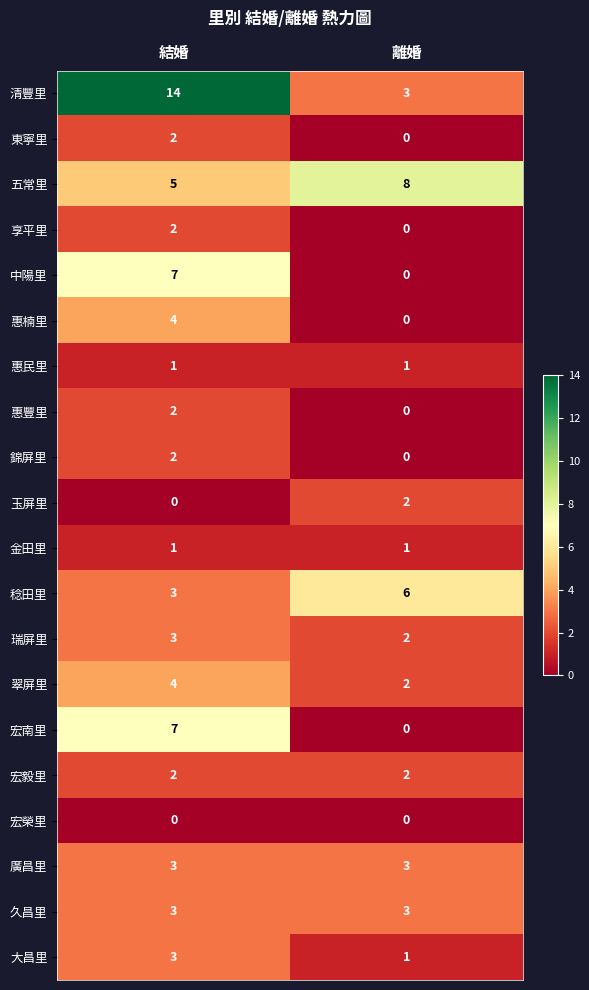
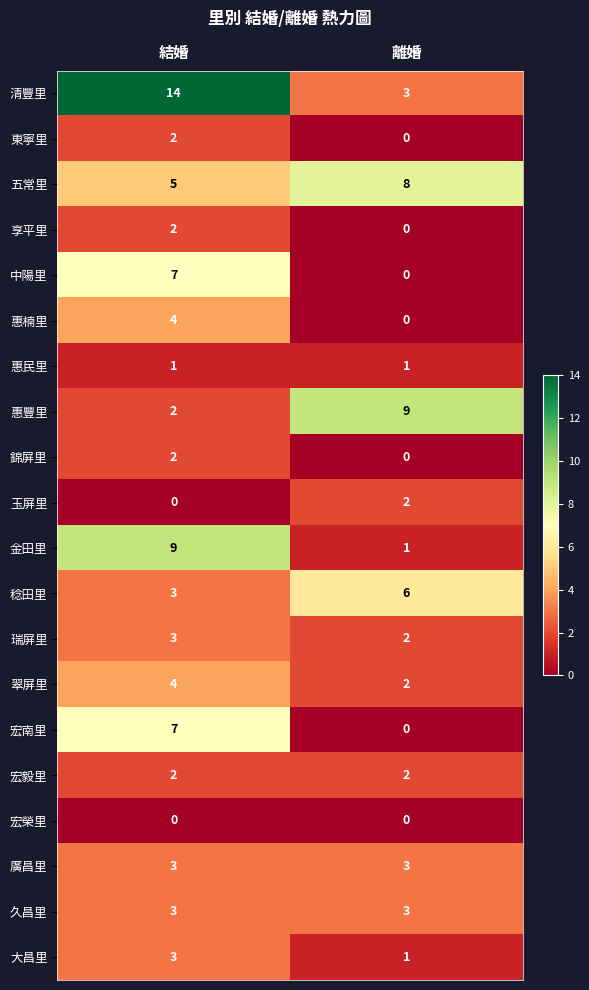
惠豐里, 離婚: 0 -> 9
金田里, 結婚: 1 -> 9
